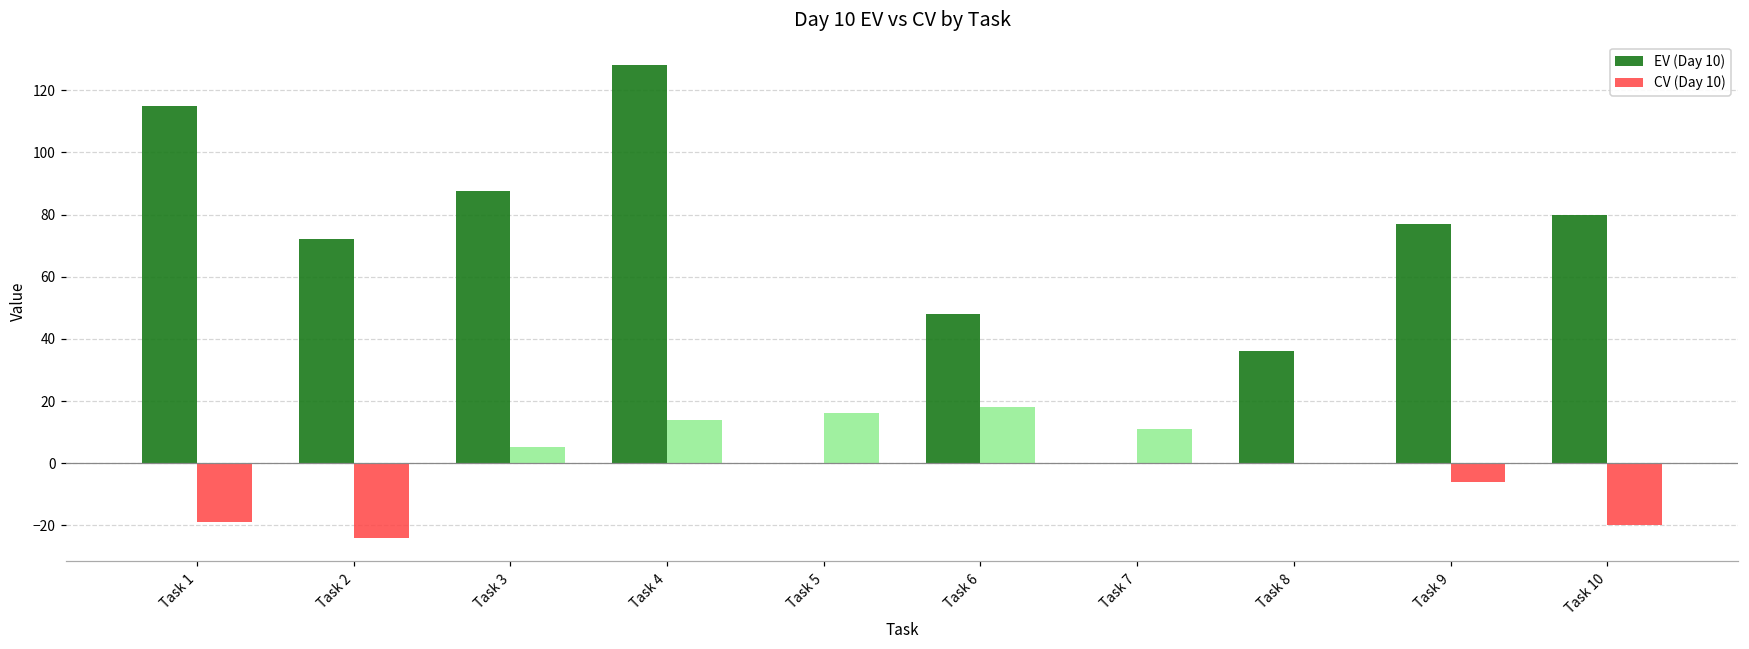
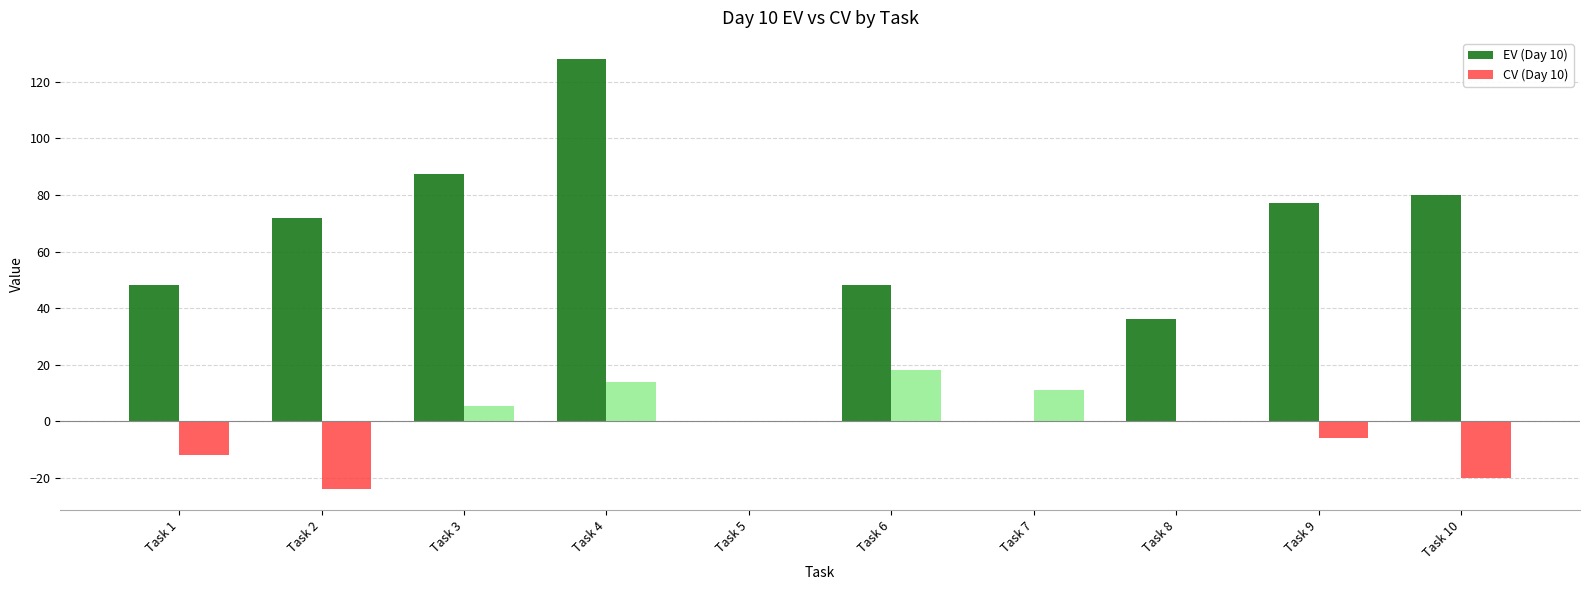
EV (Day 10), Task 1: 115 -> 48
CV (Day 10), Task 1: -19 -> -12
CV (Day 10), Task 5: 16 -> 0
